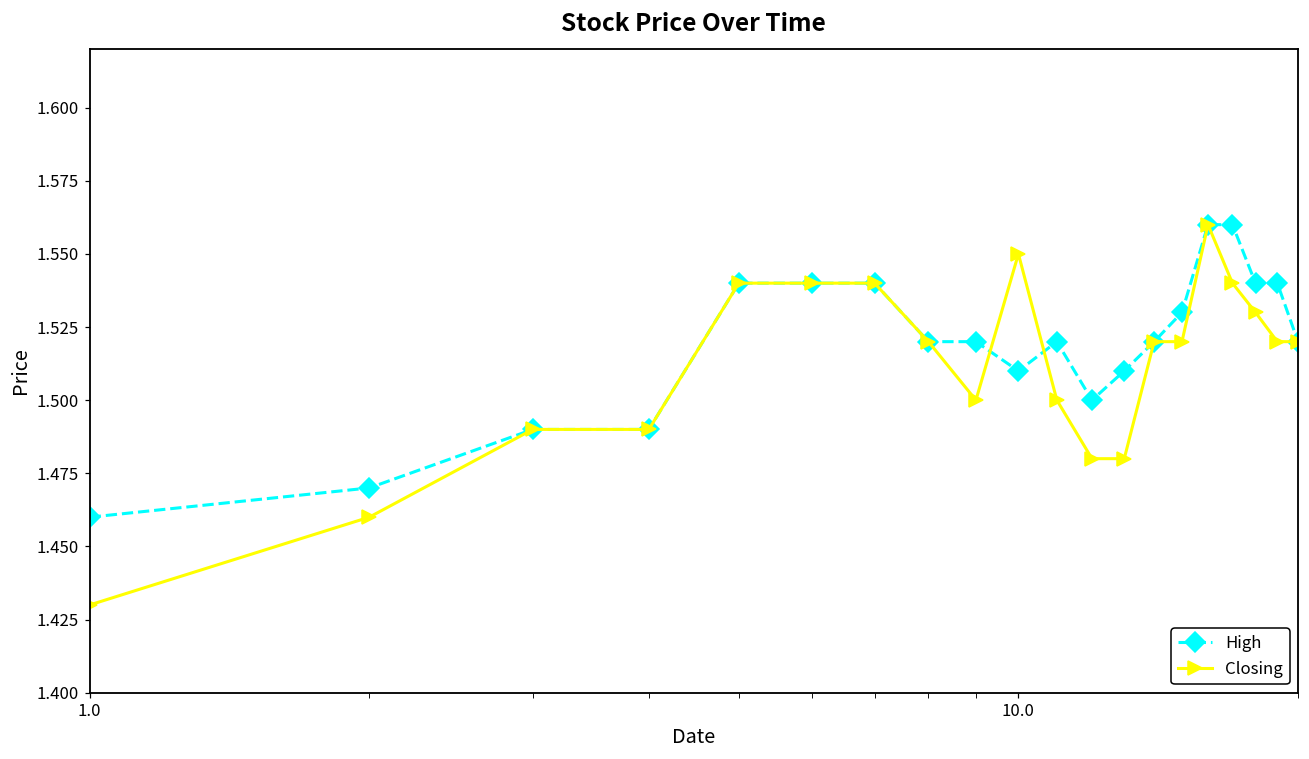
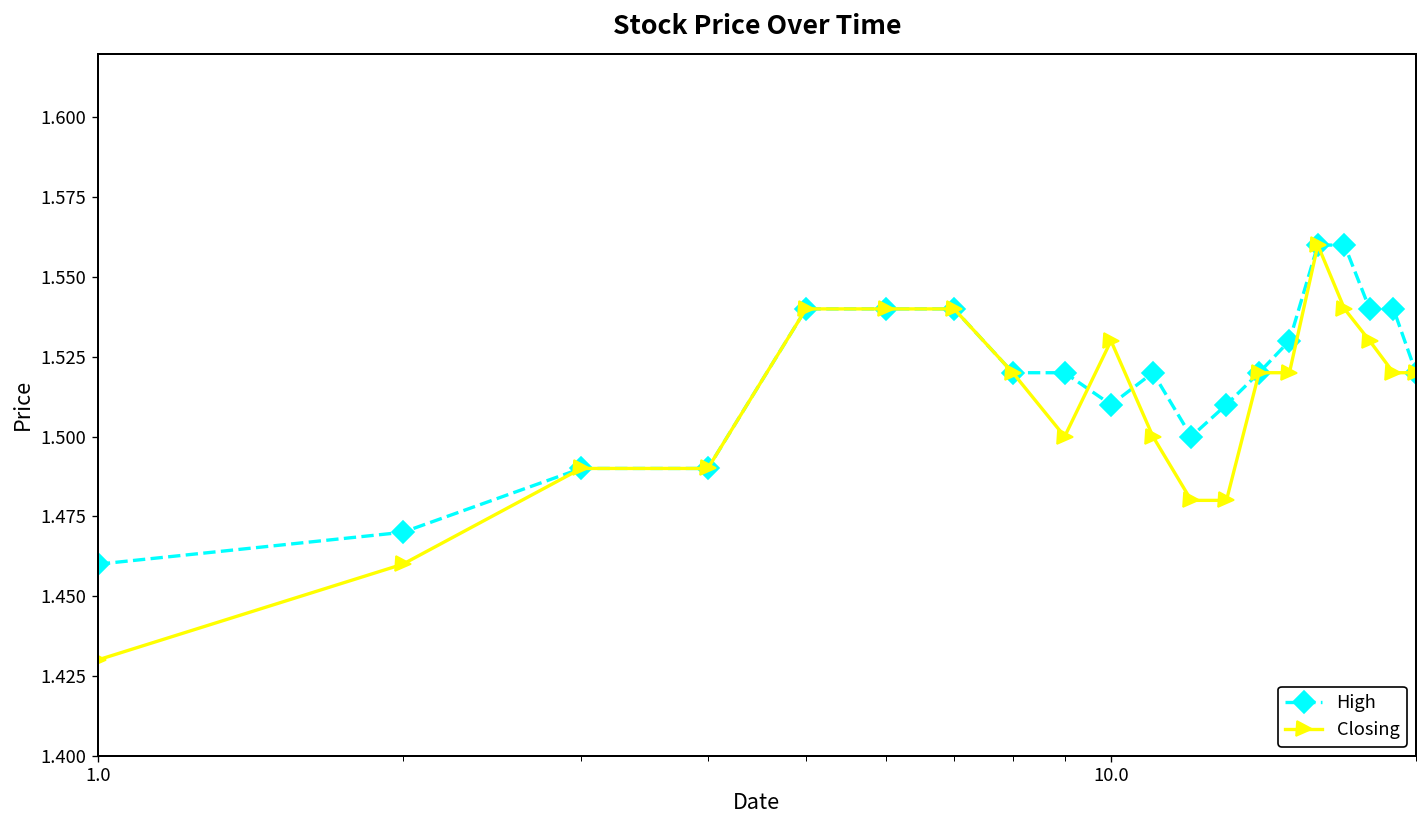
Closing, 10.0: 1.55 -> 1.53
